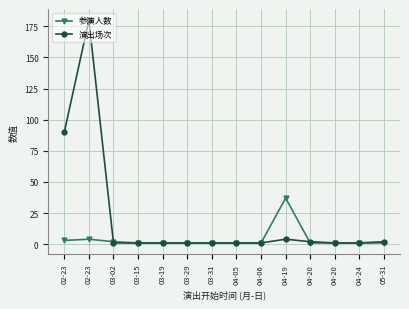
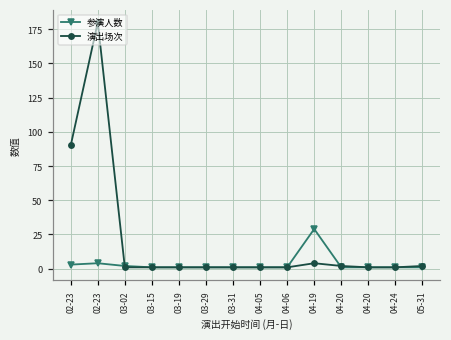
参演人数, 04-19: 37 -> 29
